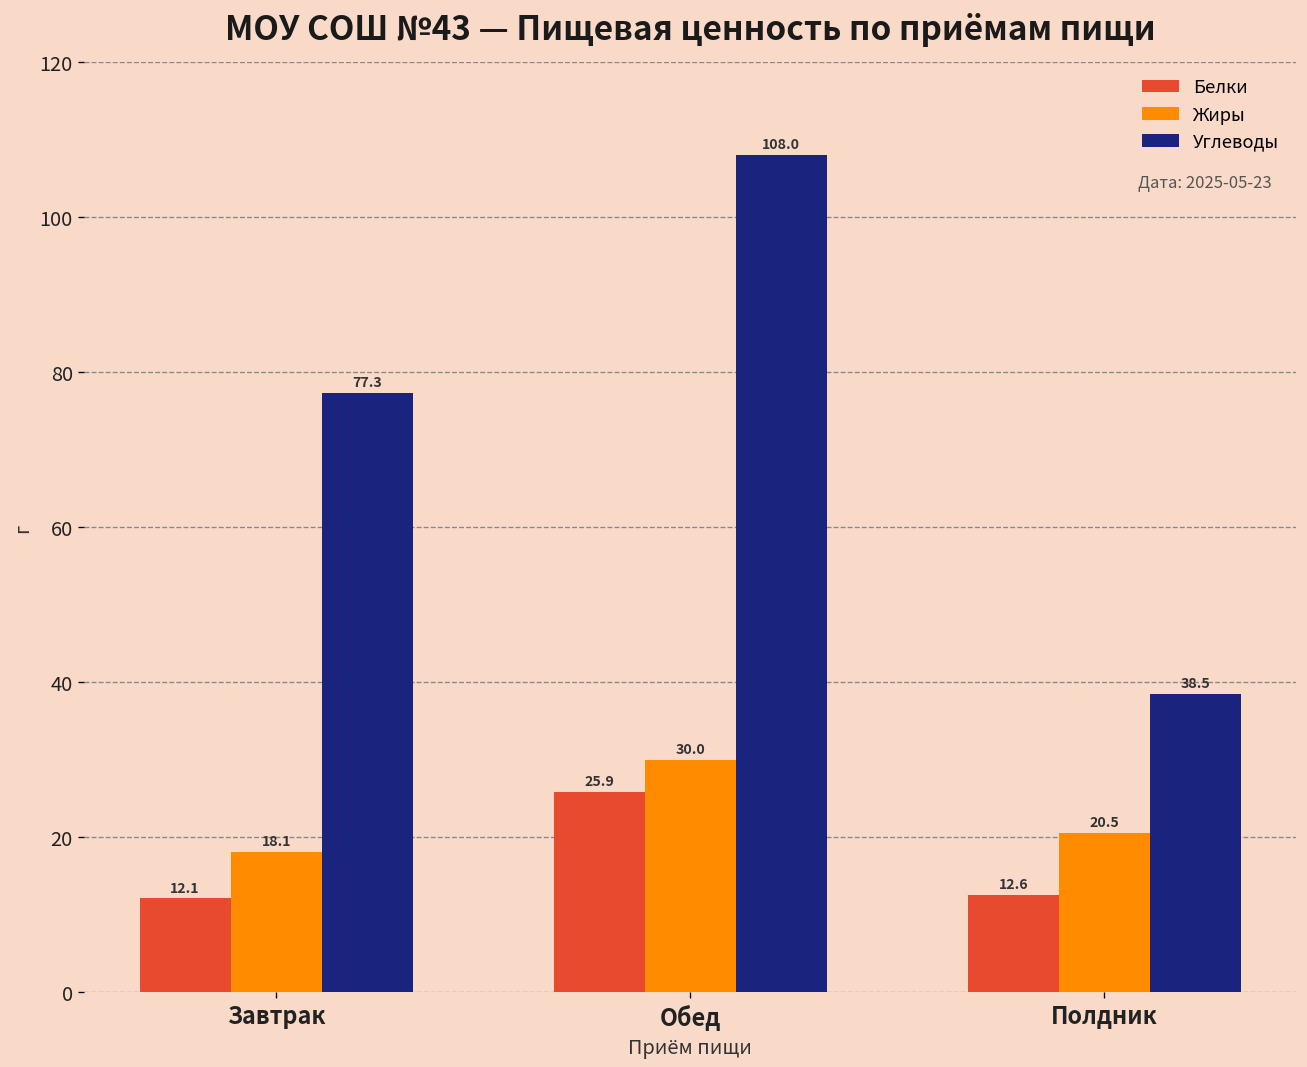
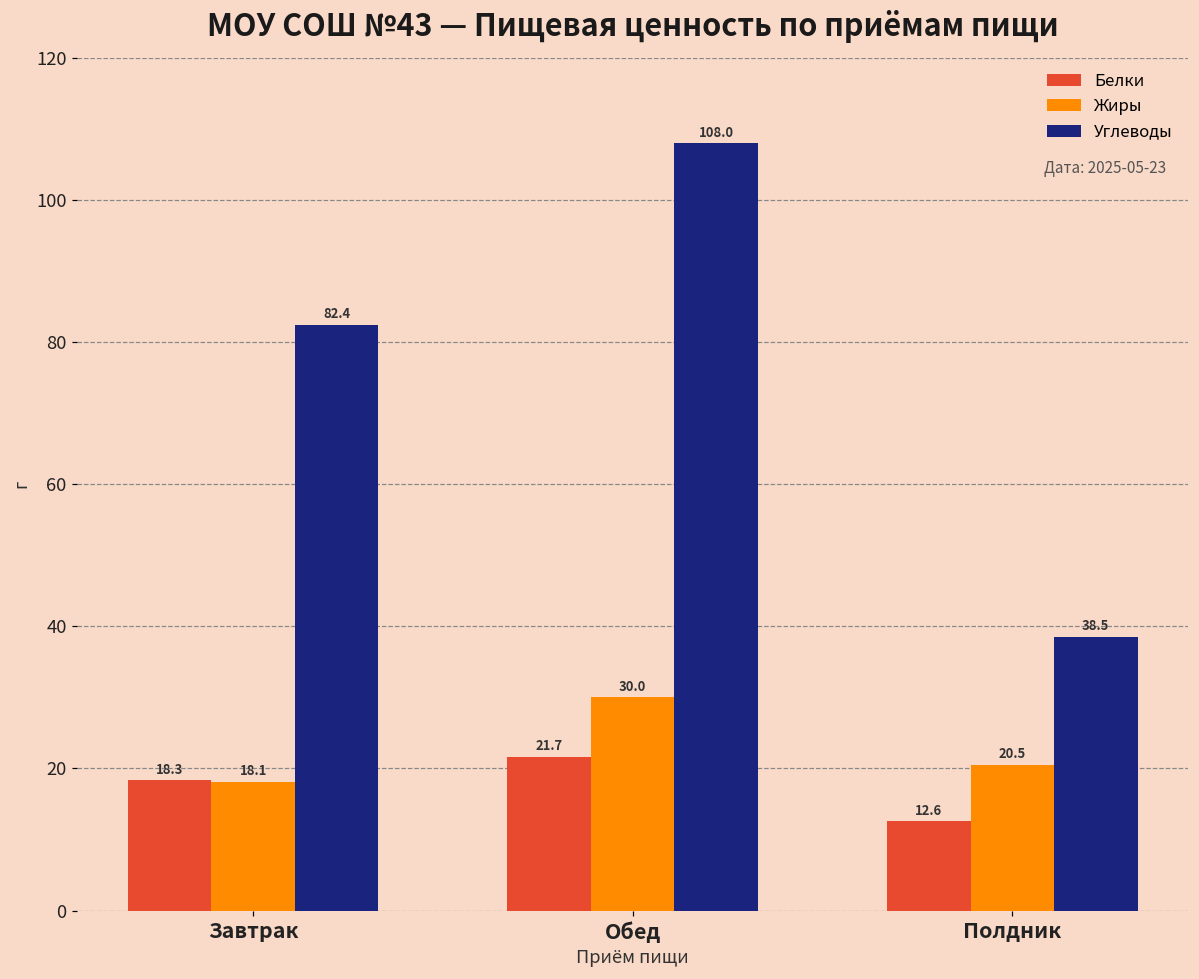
Белки, Завтрак: 12.1 -> 18.3
Углеводы, Завтрак: 77.3 -> 82.4
Белки, Обед: 25.9 -> 21.7
